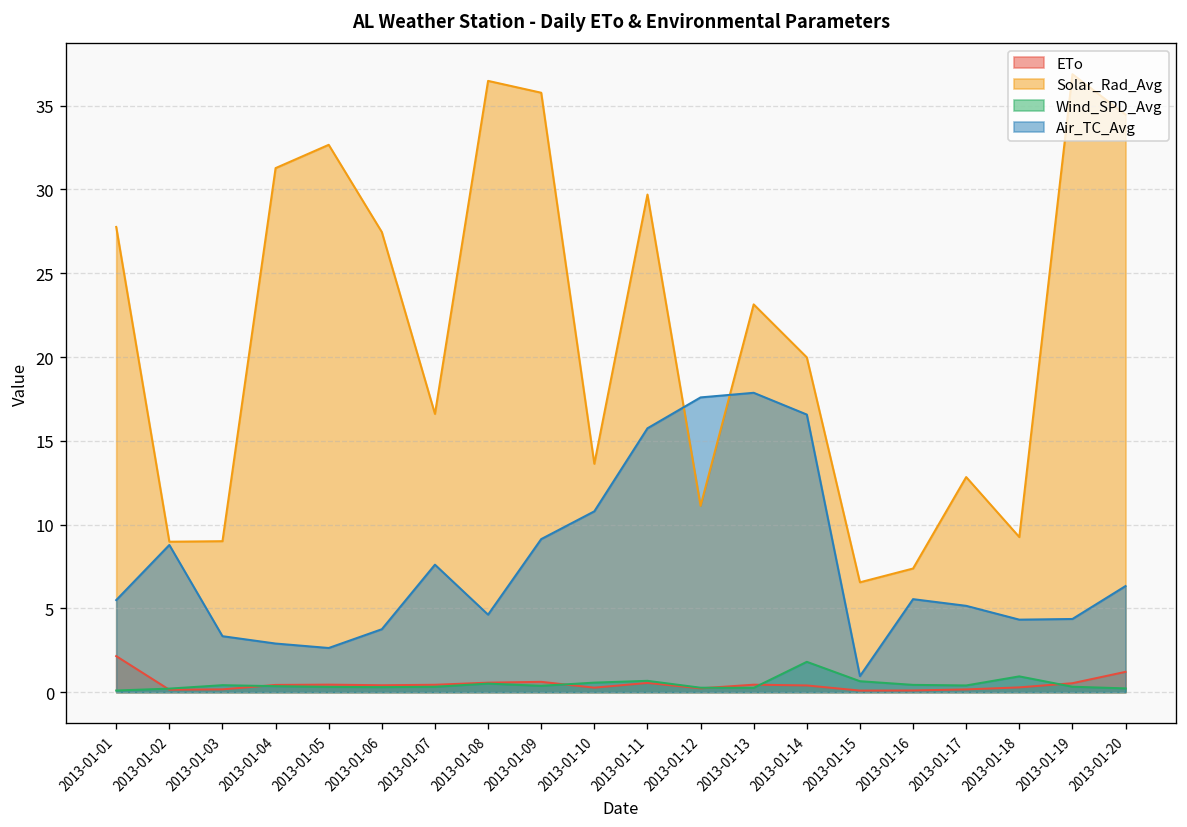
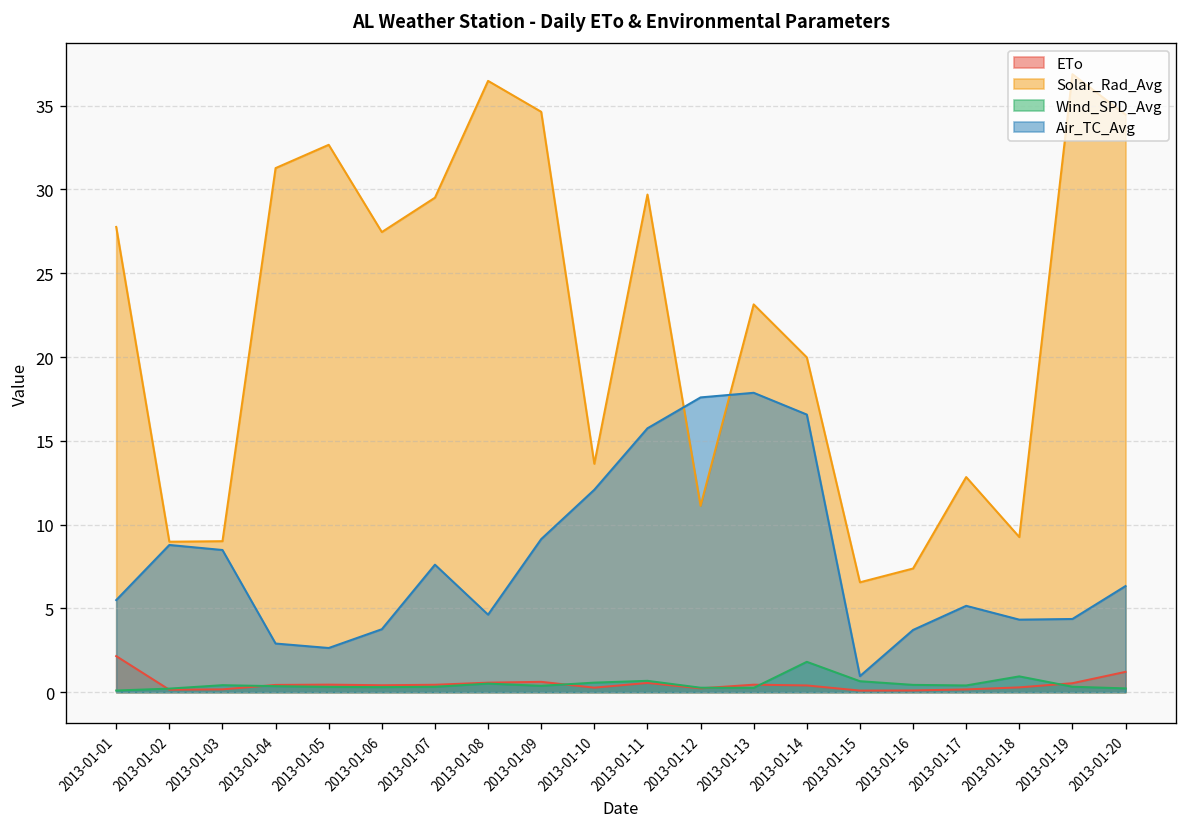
Air_TC_Avg, 2013-01-03: 3.3 -> 8.5
Solar_Rad_Avg, 2013-01-07: 16.6 -> 29.5
Solar_Rad_Avg, 2013-01-09: 35.8 -> 34.6
Air_TC_Avg, 2013-01-10: 10.8 -> 12.1
Air_TC_Avg, 2013-01-16: 5.5 -> 3.7
